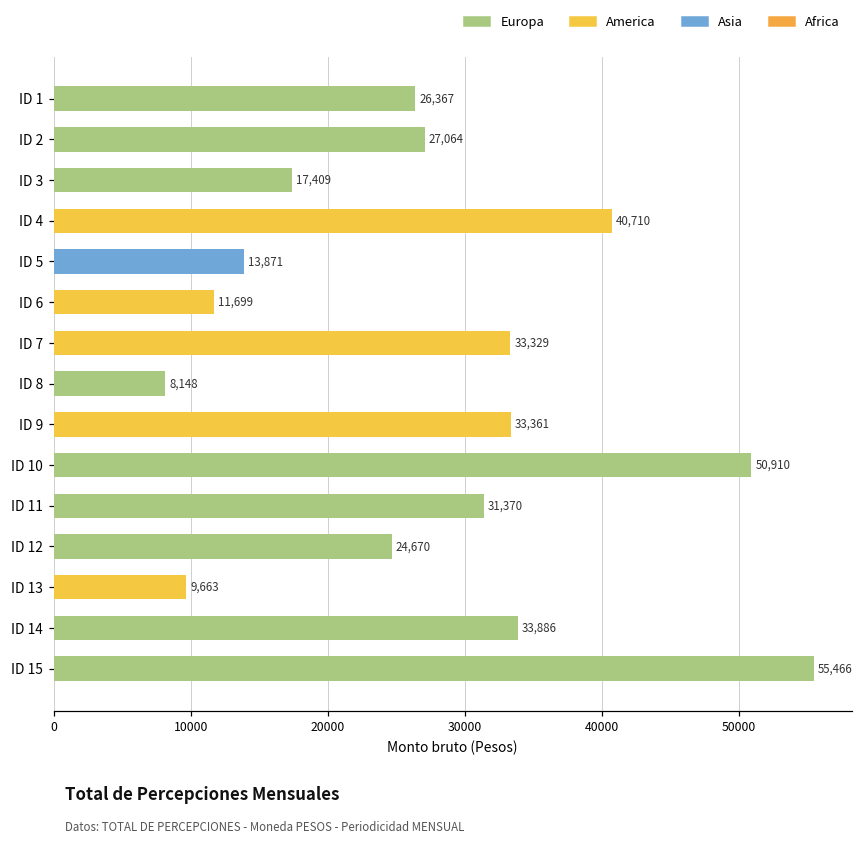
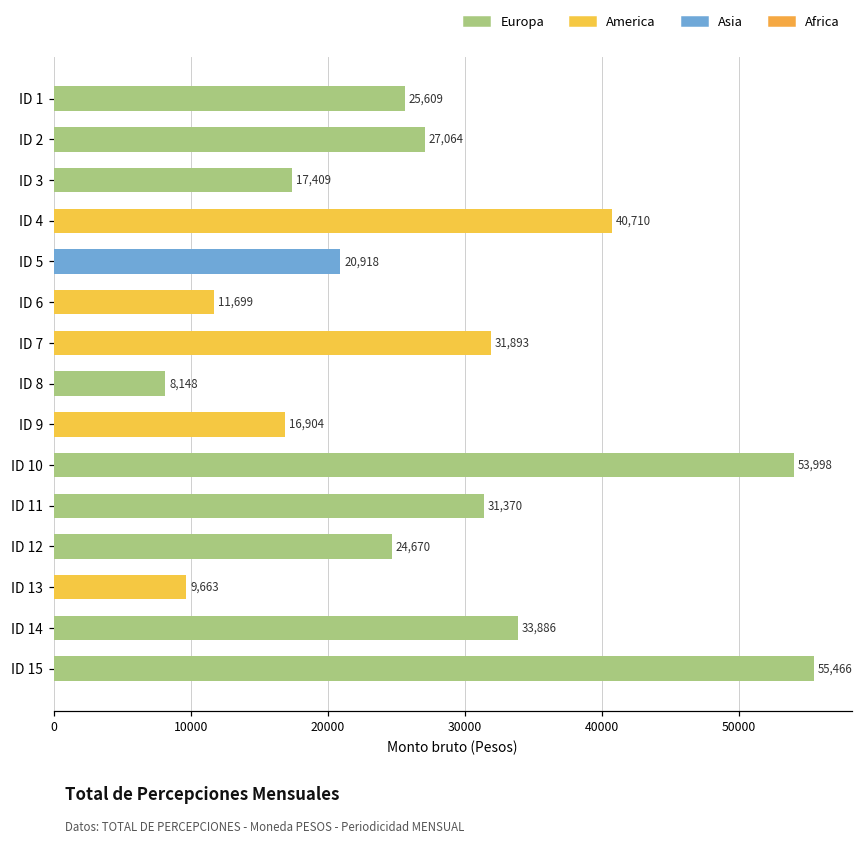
ID 1: 26,367 -> 25,609
ID 5: 13,871 -> 20,918
ID 7: 33,329 -> 31,893
ID 9: 33,361 -> 16,904
ID 10: 50,910 -> 53,998
